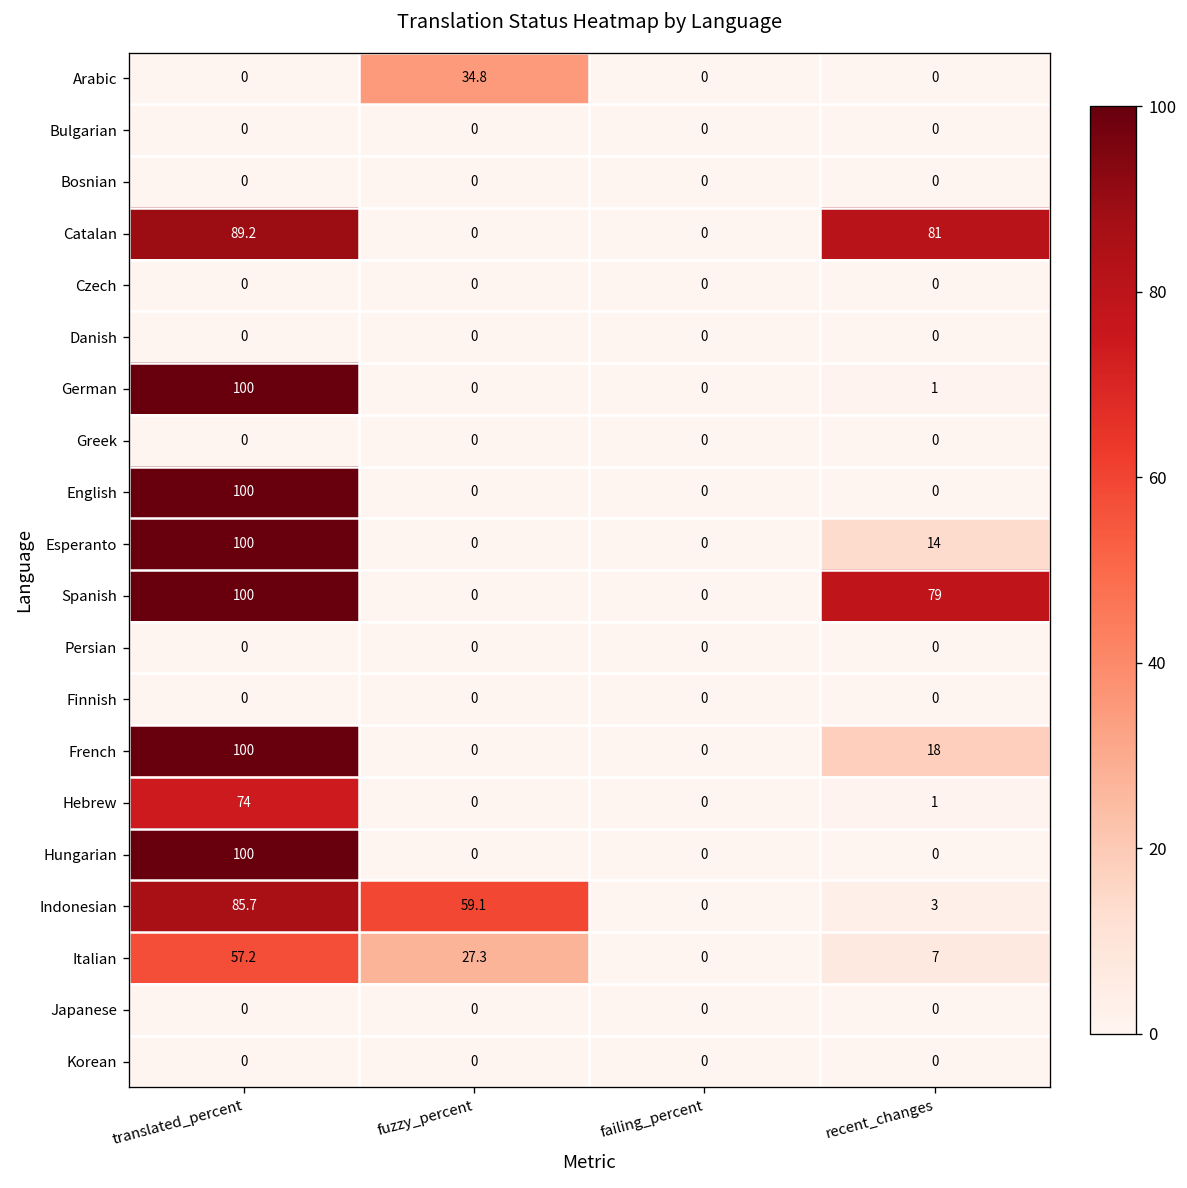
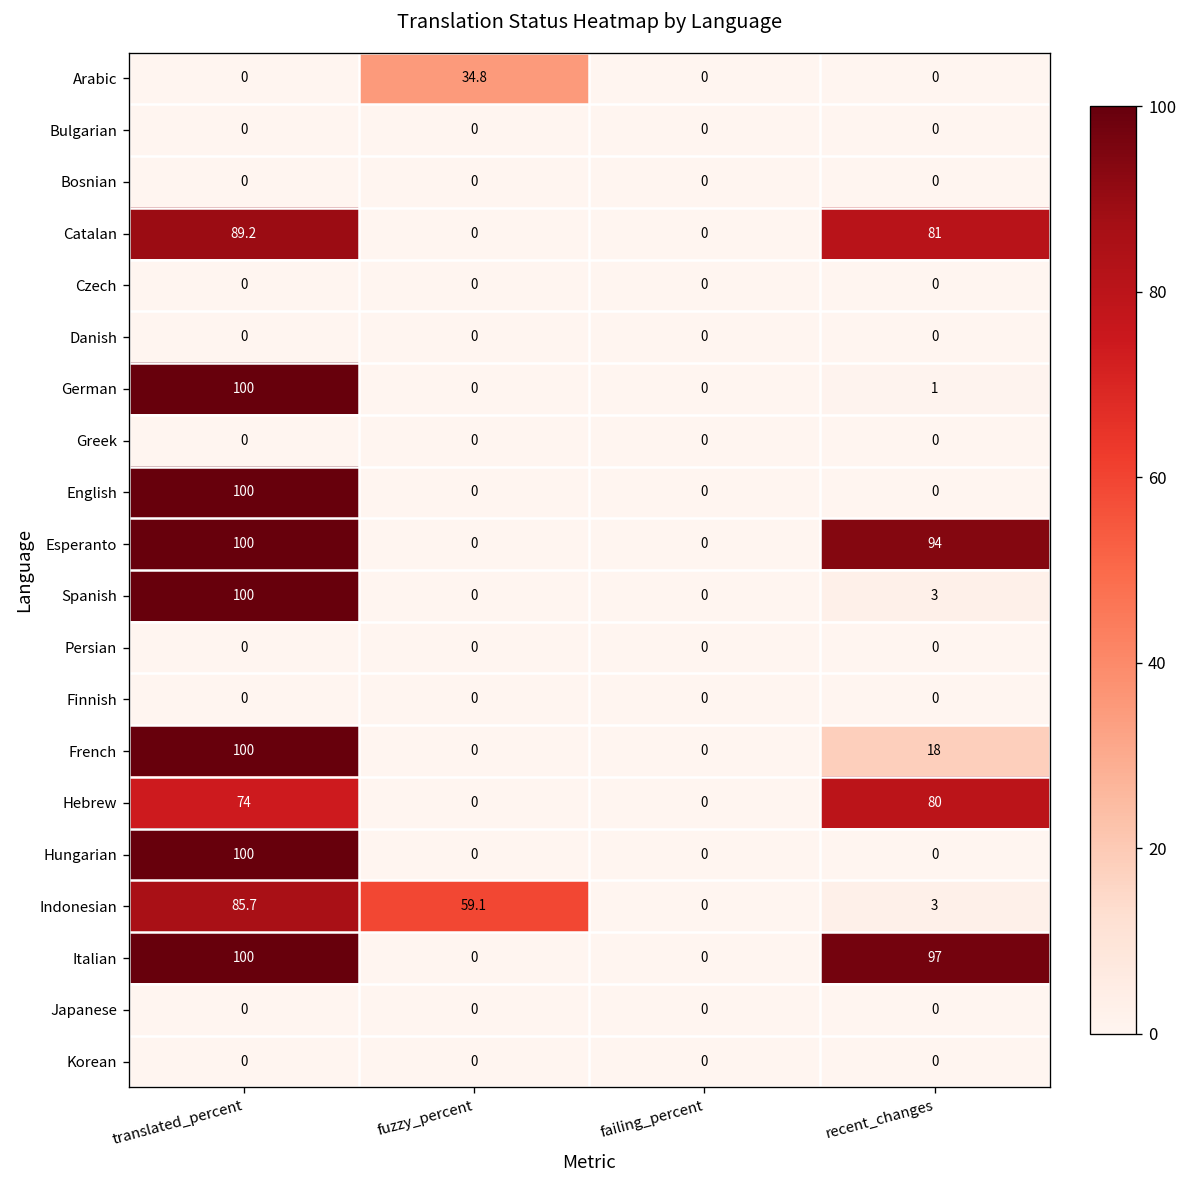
Esperanto, recent_changes: 14 -> 94
Spanish, recent_changes: 79 -> 3
Hebrew, recent_changes: 1 -> 80
Italian, translated_percent: 57.2 -> 100
Italian, fuzzy_percent: 27.3 -> 0
Italian, recent_changes: 7 -> 97
